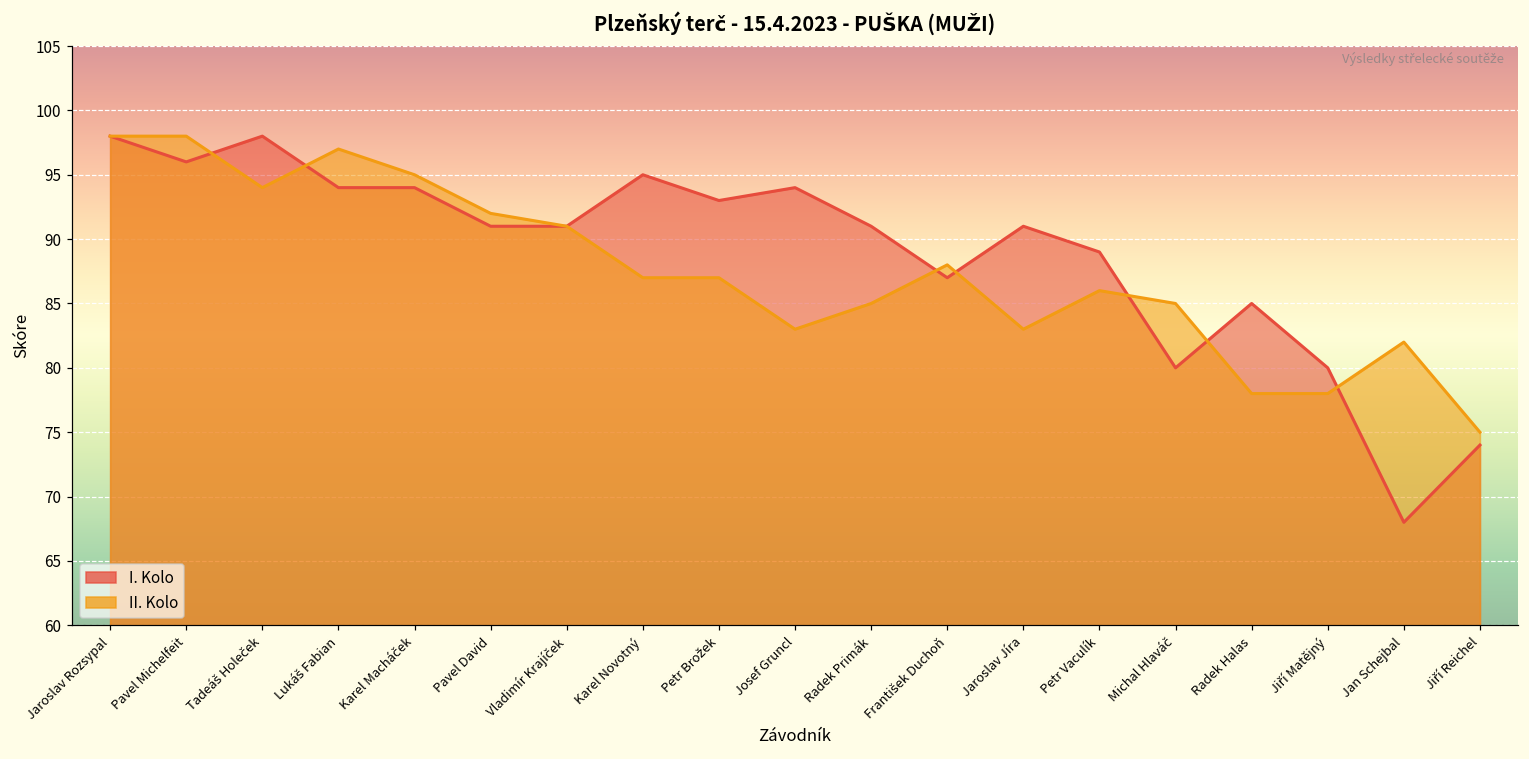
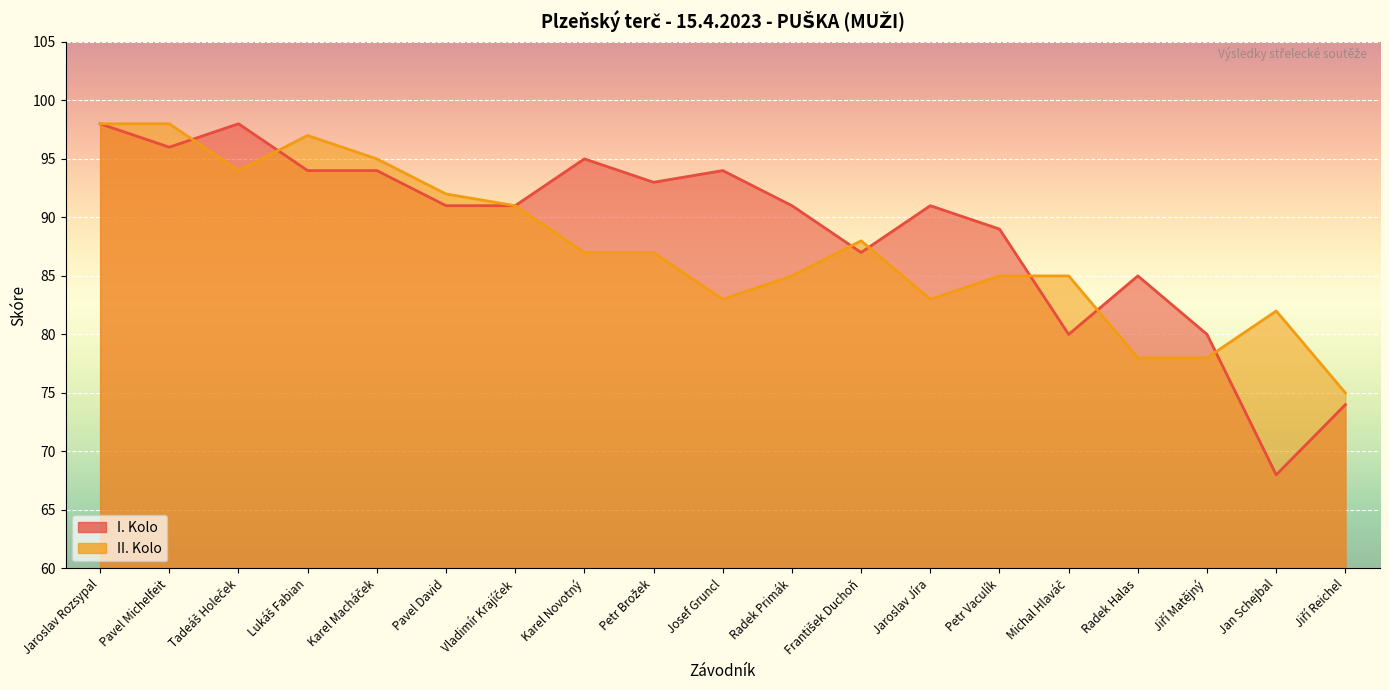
II. Kolo, Petr Vaculík: 86 -> 85
